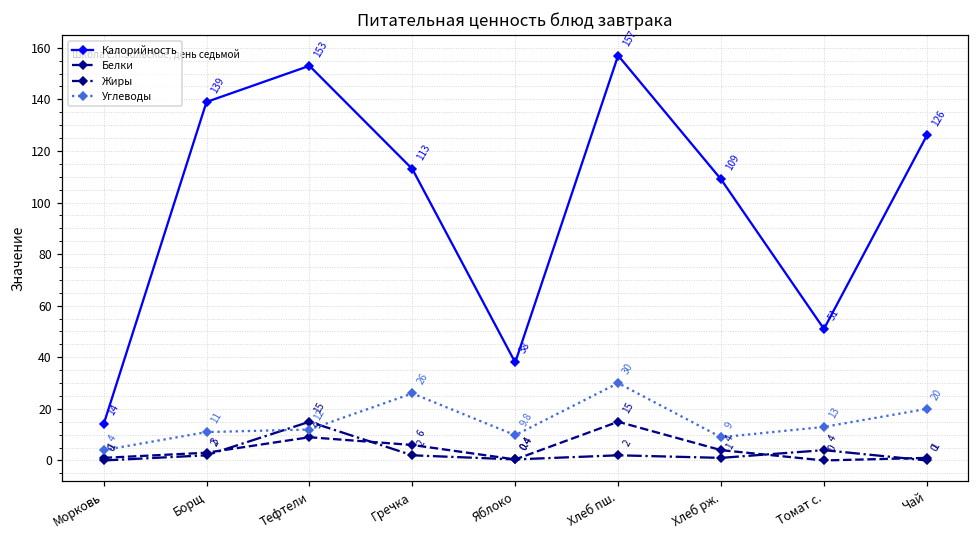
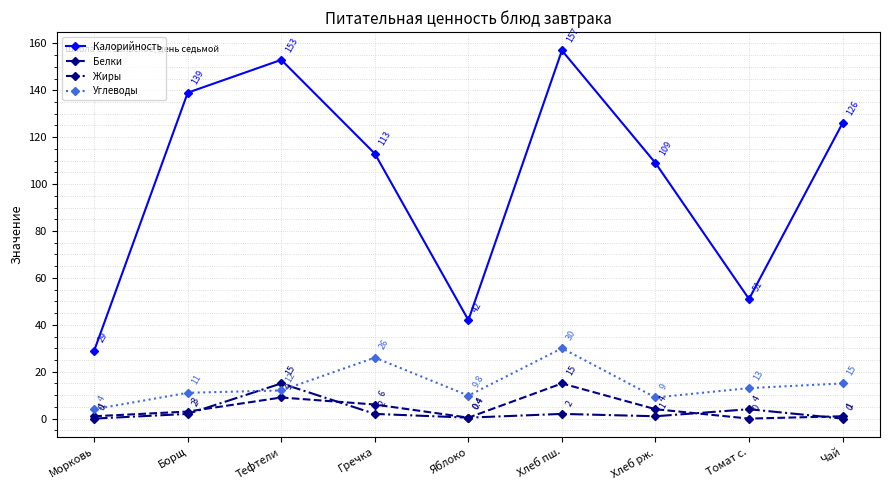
Калорийность, Морковь: 14 -> 29
Калорийность, Яблоко: 38 -> 42
Углеводы, Чай: 20 -> 15
